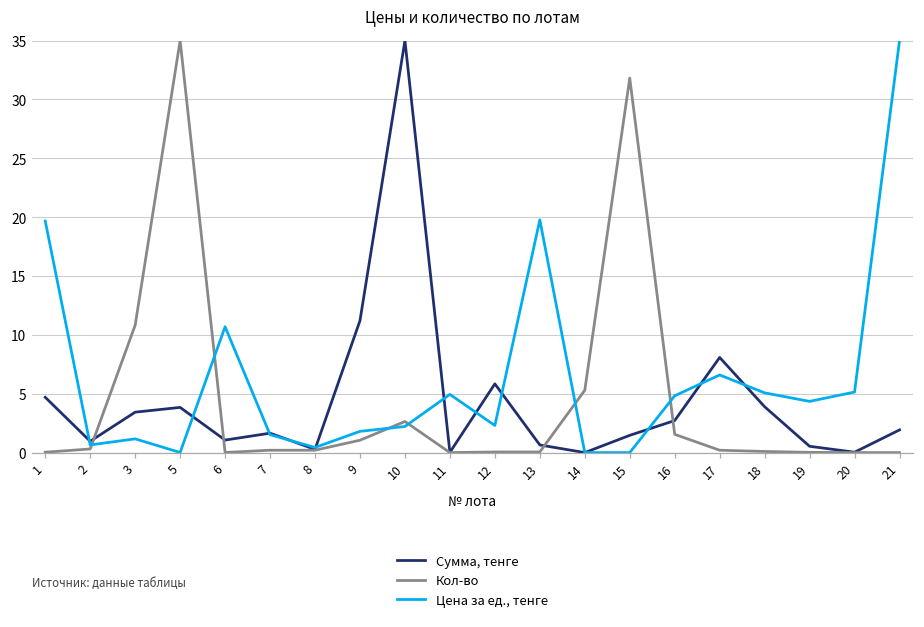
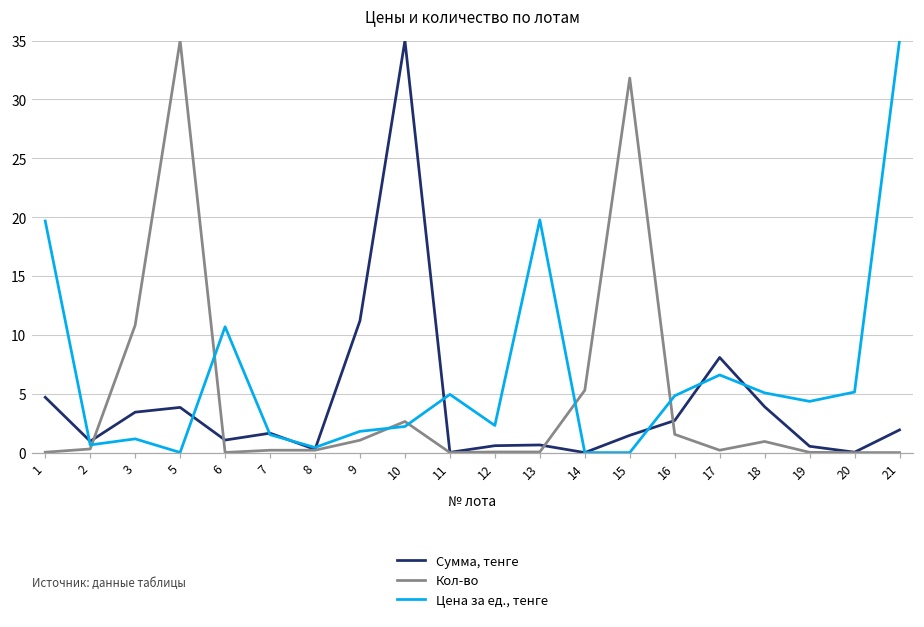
Сумма, тенге, 12: 5.8 -> 0.6
Кол-во, 18: 0.1 -> 0.9
